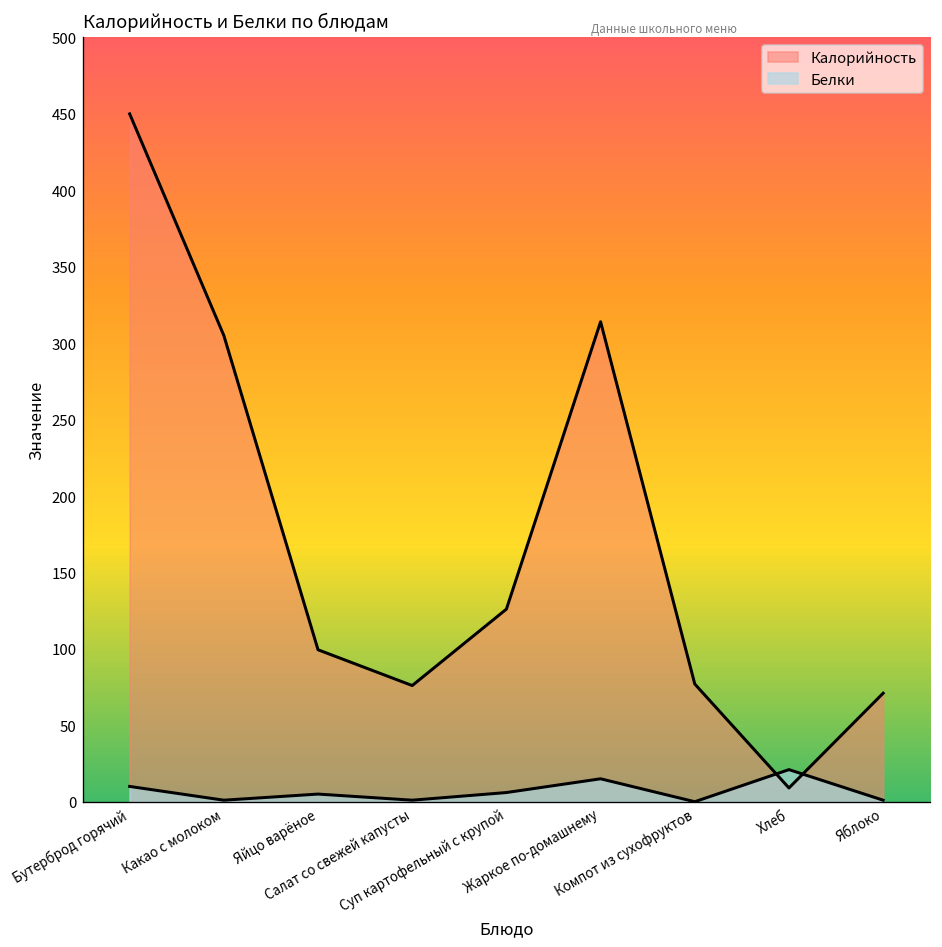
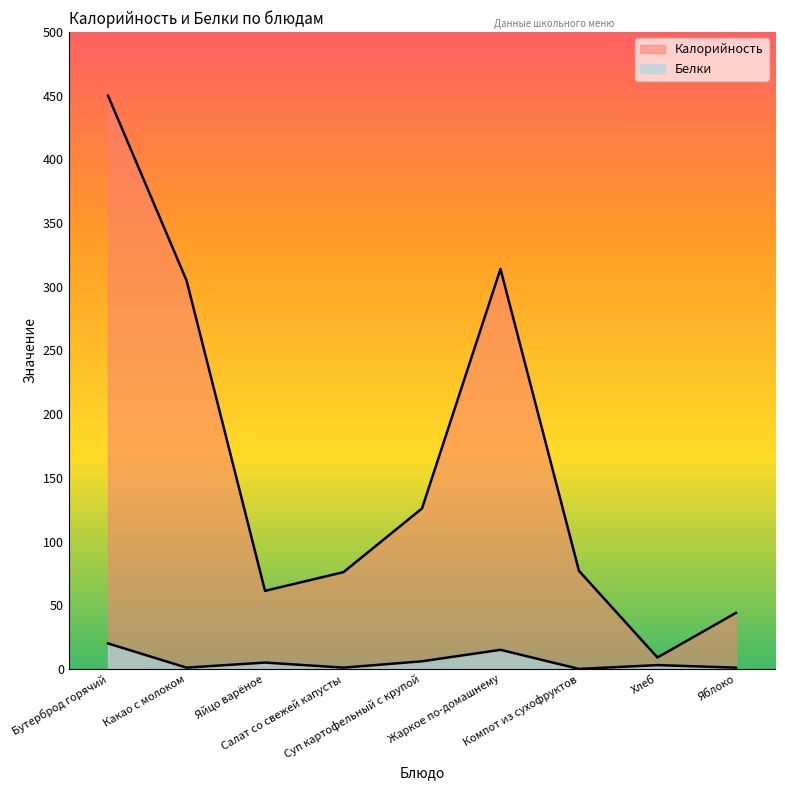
Белки, Бутерброд горячий: 10 -> 20
Калорийность, Яйцо варёное: 99 -> 61
Белки, Хлеб: 21 -> 3
Калорийность, Яблоко: 71 -> 44
